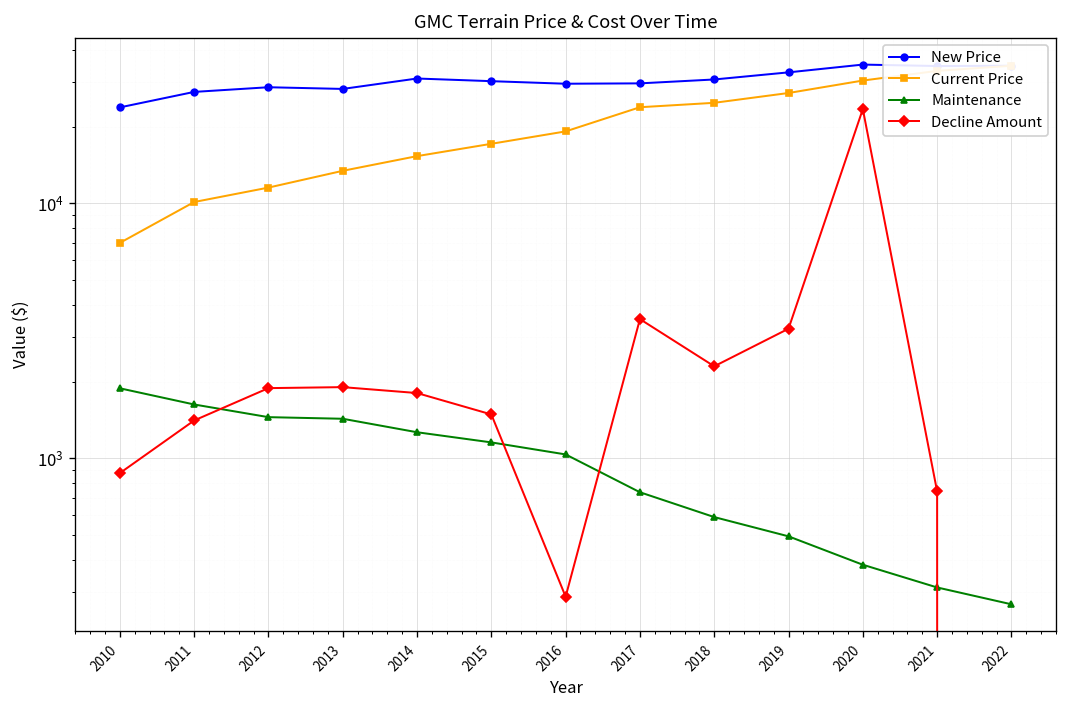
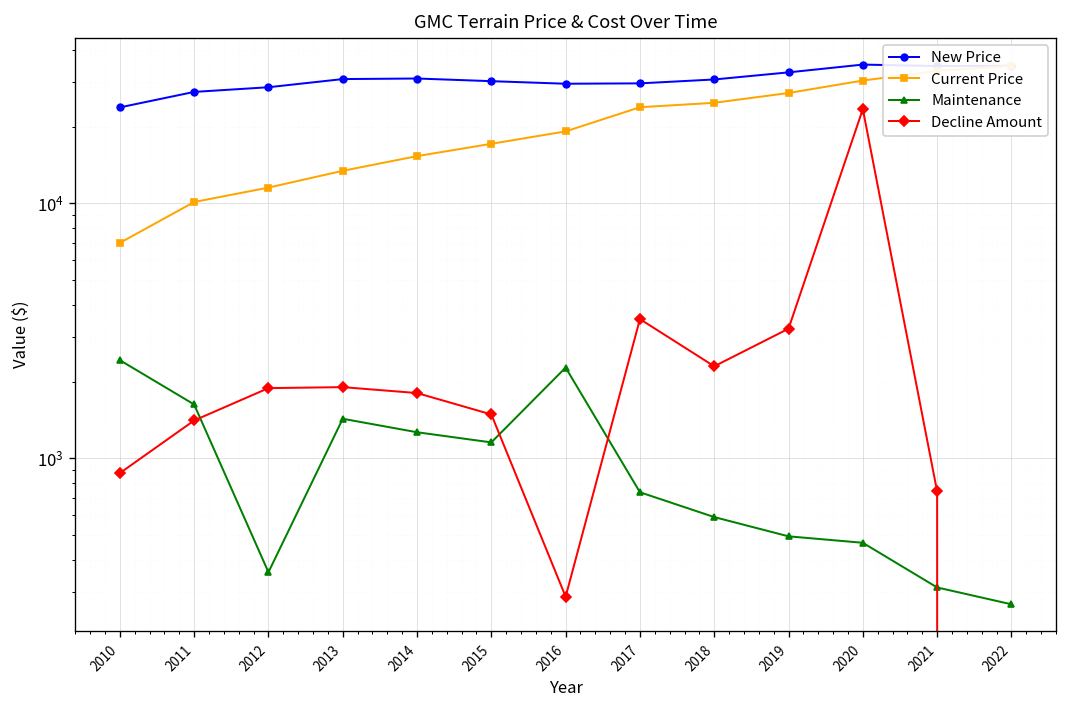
Maintenance, 2010: 1900 -> 2400
Maintenance, 2012: 1500 -> 360
New Price, 2013: 28000 -> 31000
Maintenance, 2016: 1000 -> 2300
Maintenance, 2020: 380 -> 470
